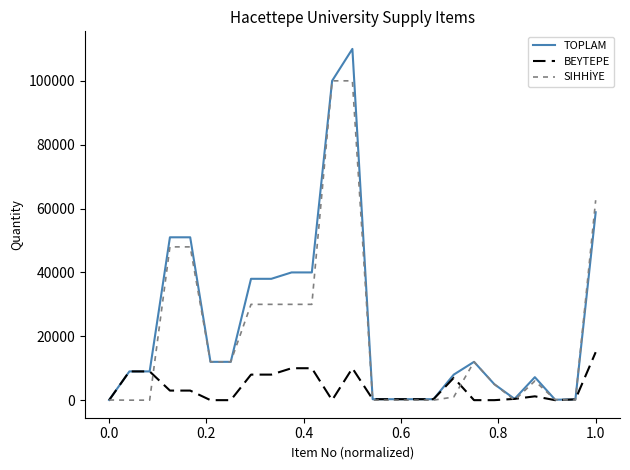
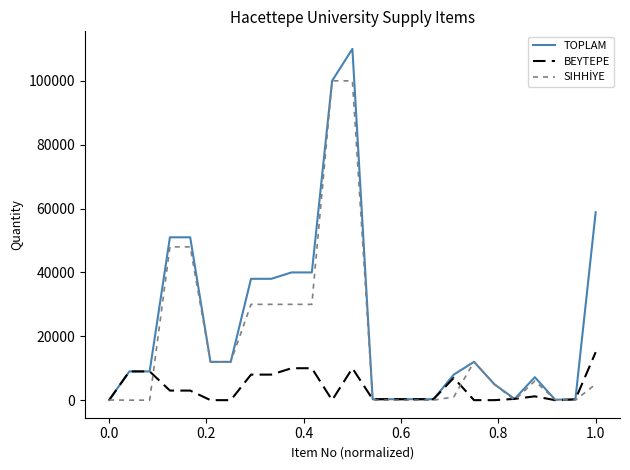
SIHHİYE, 1.0: 63000 -> 5000
